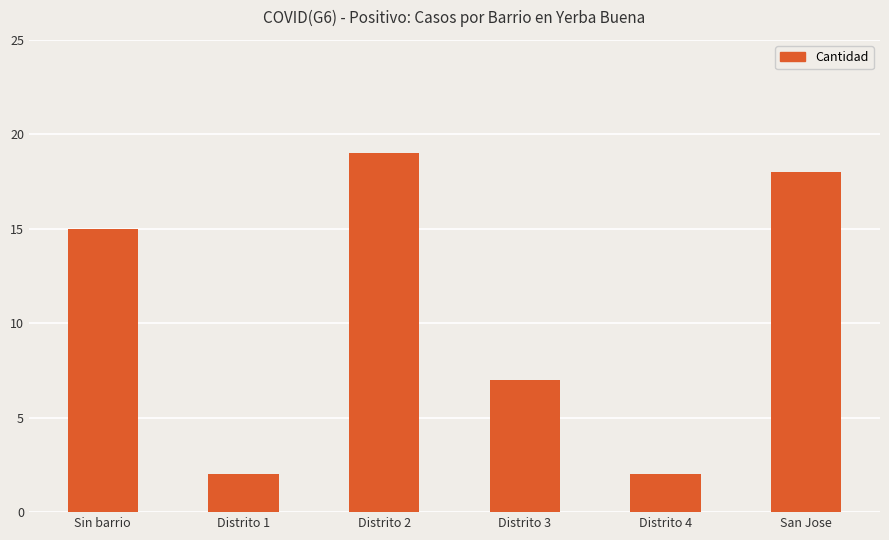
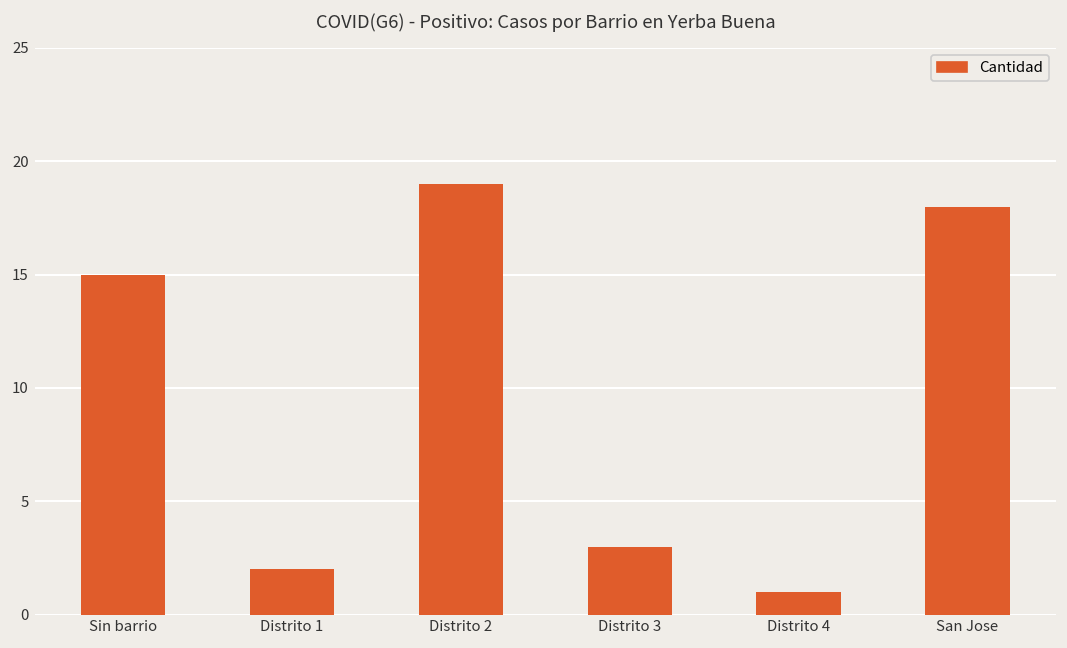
Distrito 3: 7 -> 3
Distrito 4: 2 -> 1
